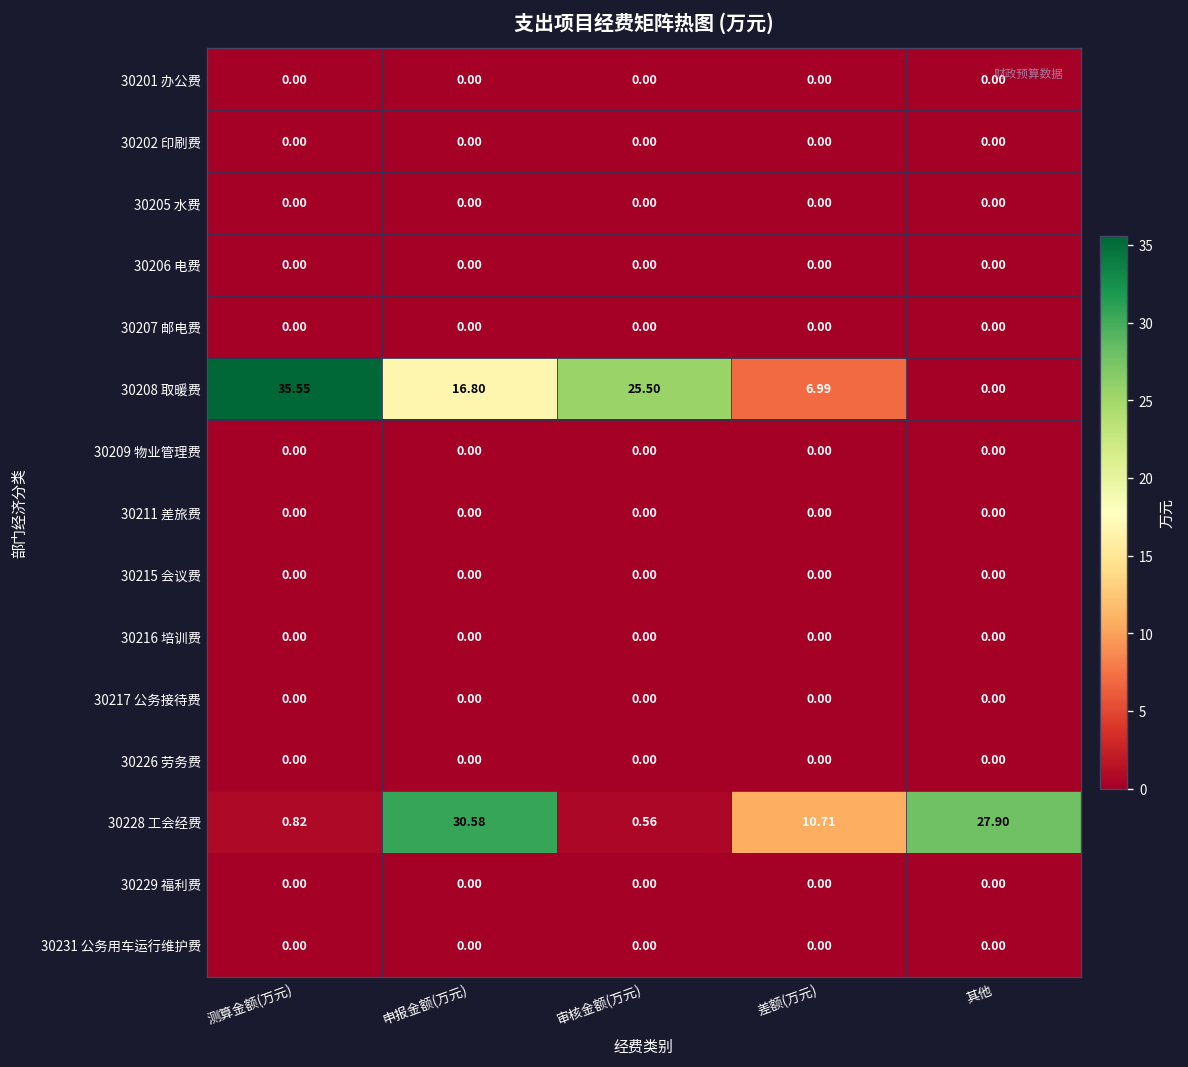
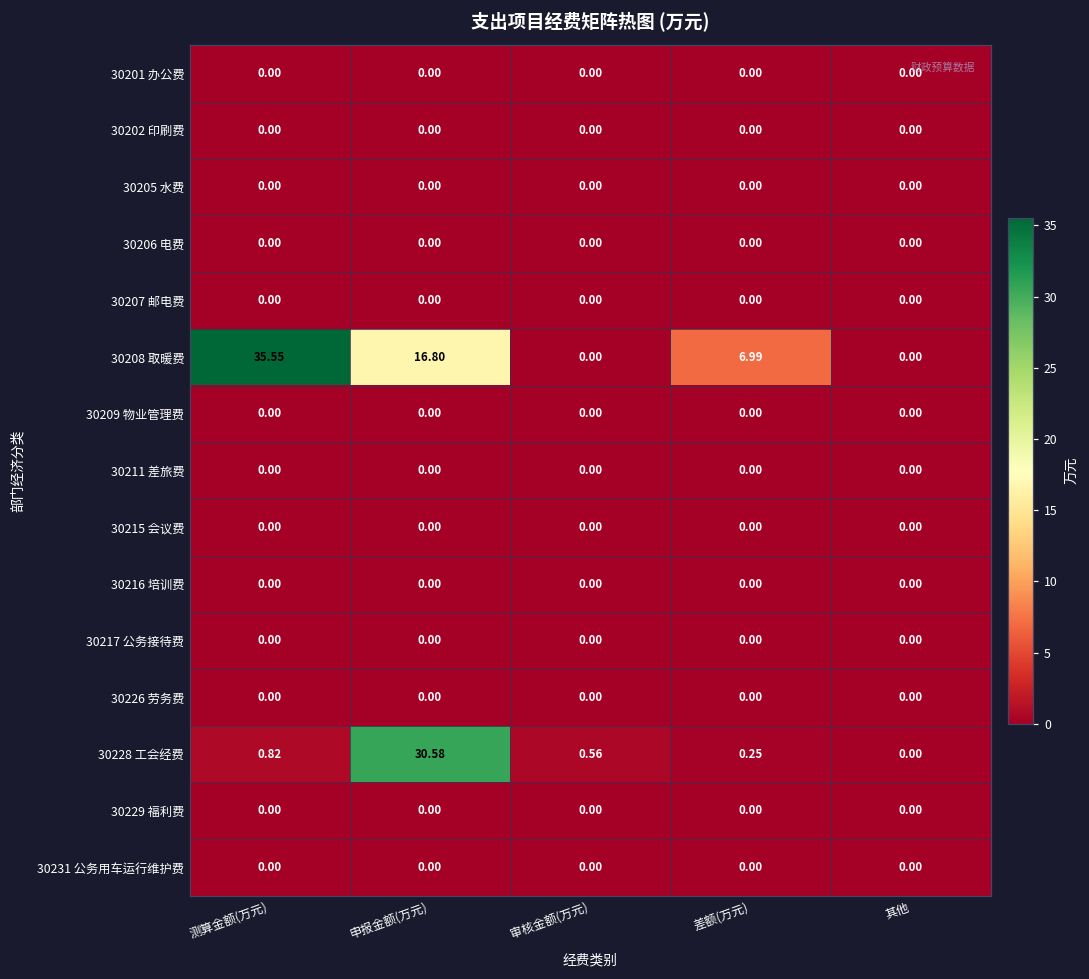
30208 取暖费, 审核金额(万元): 25.50 -> 0.00
30228 工会经费, 差额(万元): 10.71 -> 0.25
30228 工会经费, 其他: 27.90 -> 0.00
